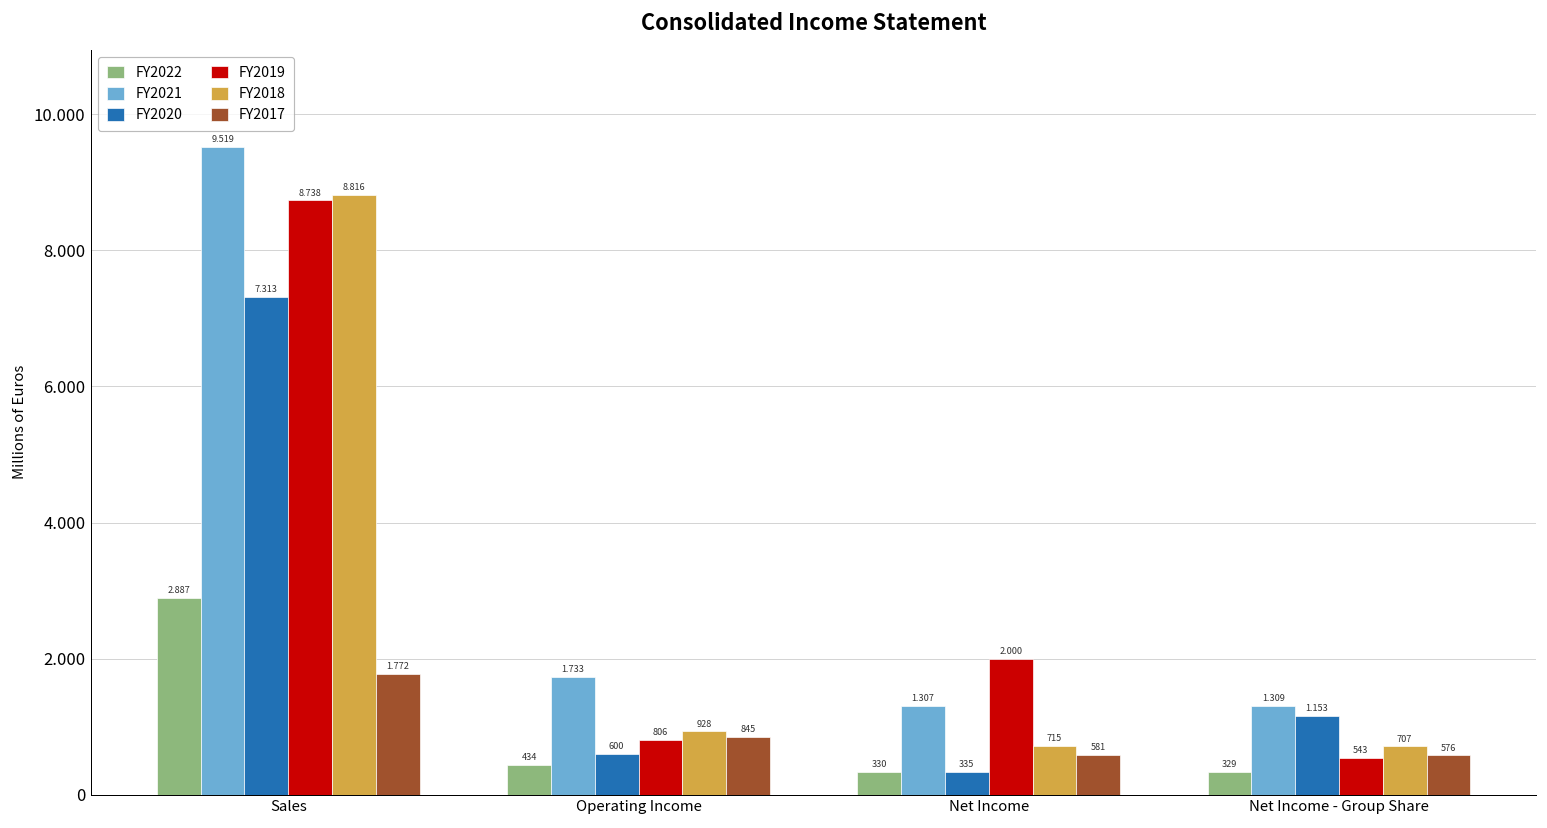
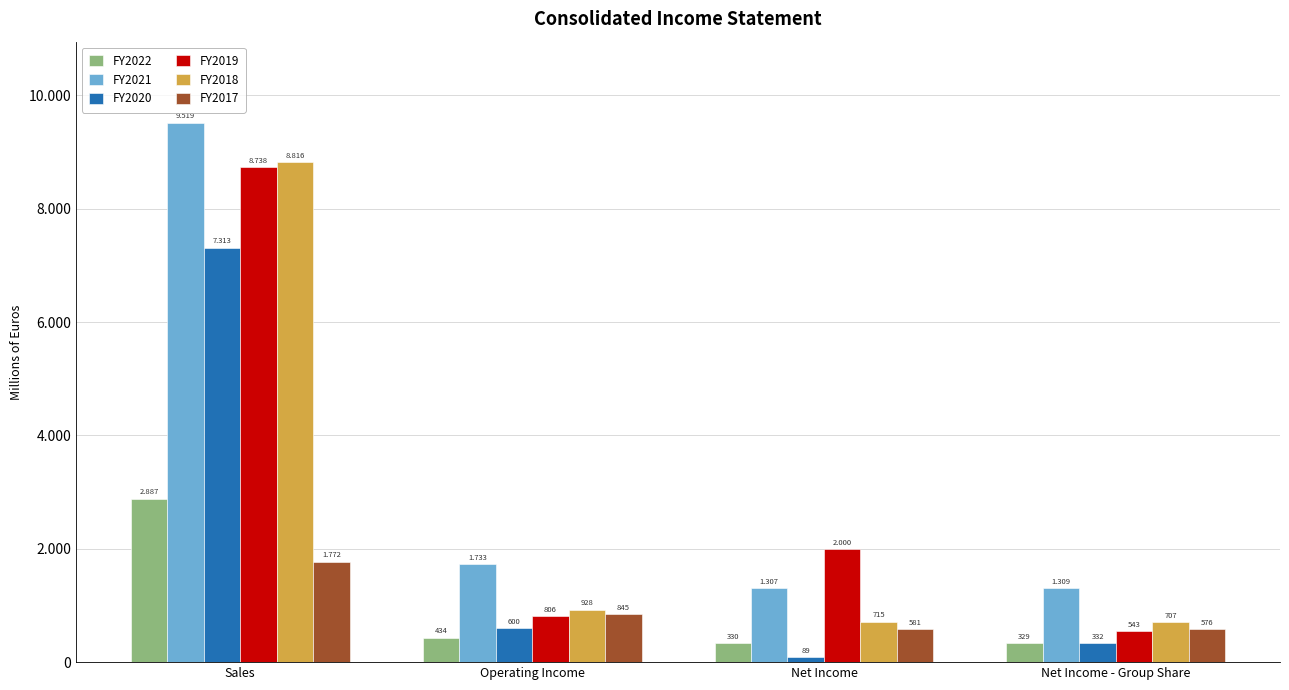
FY2020, Net Income: 335 -> 89
FY2020, Net Income - Group Share: 1.153 -> 332
